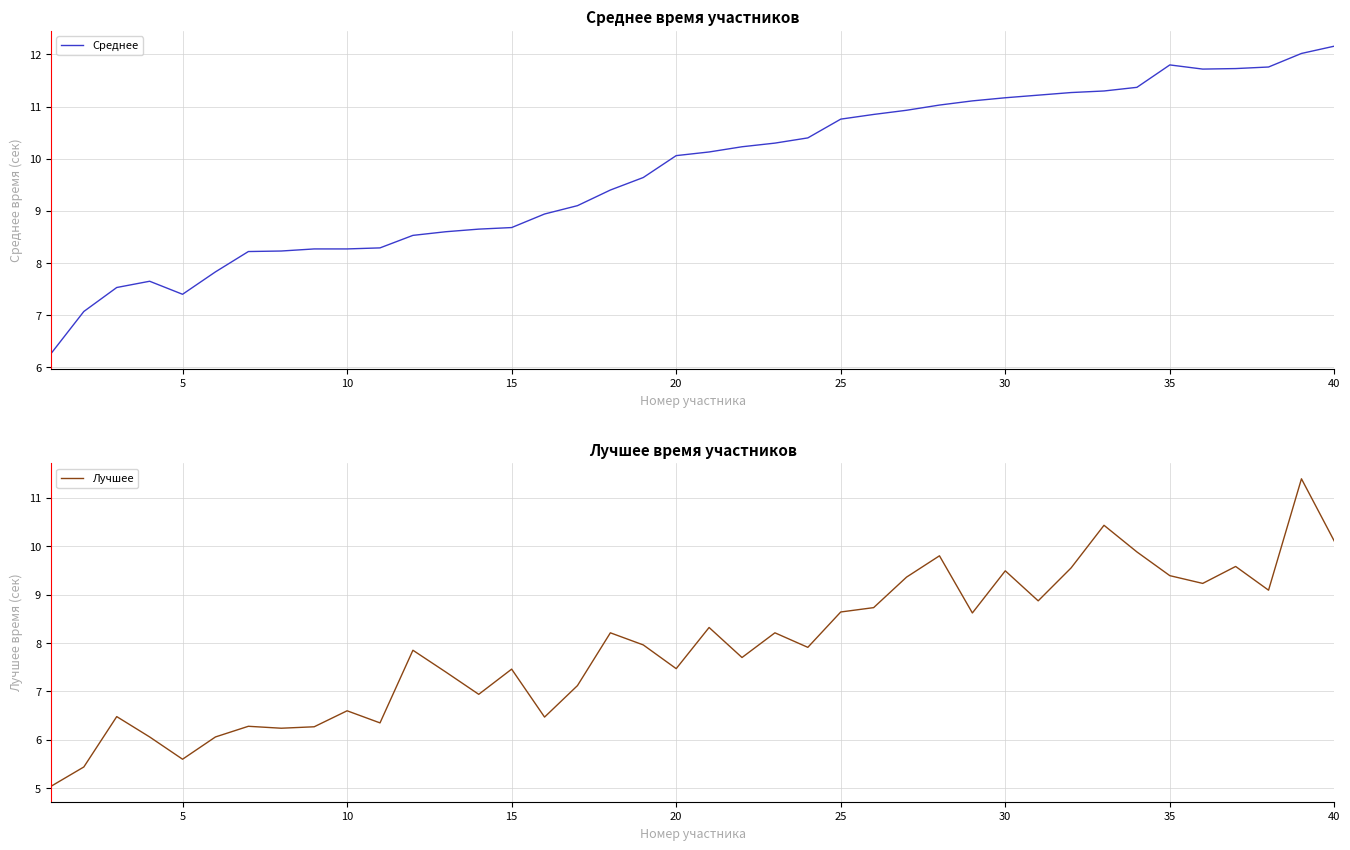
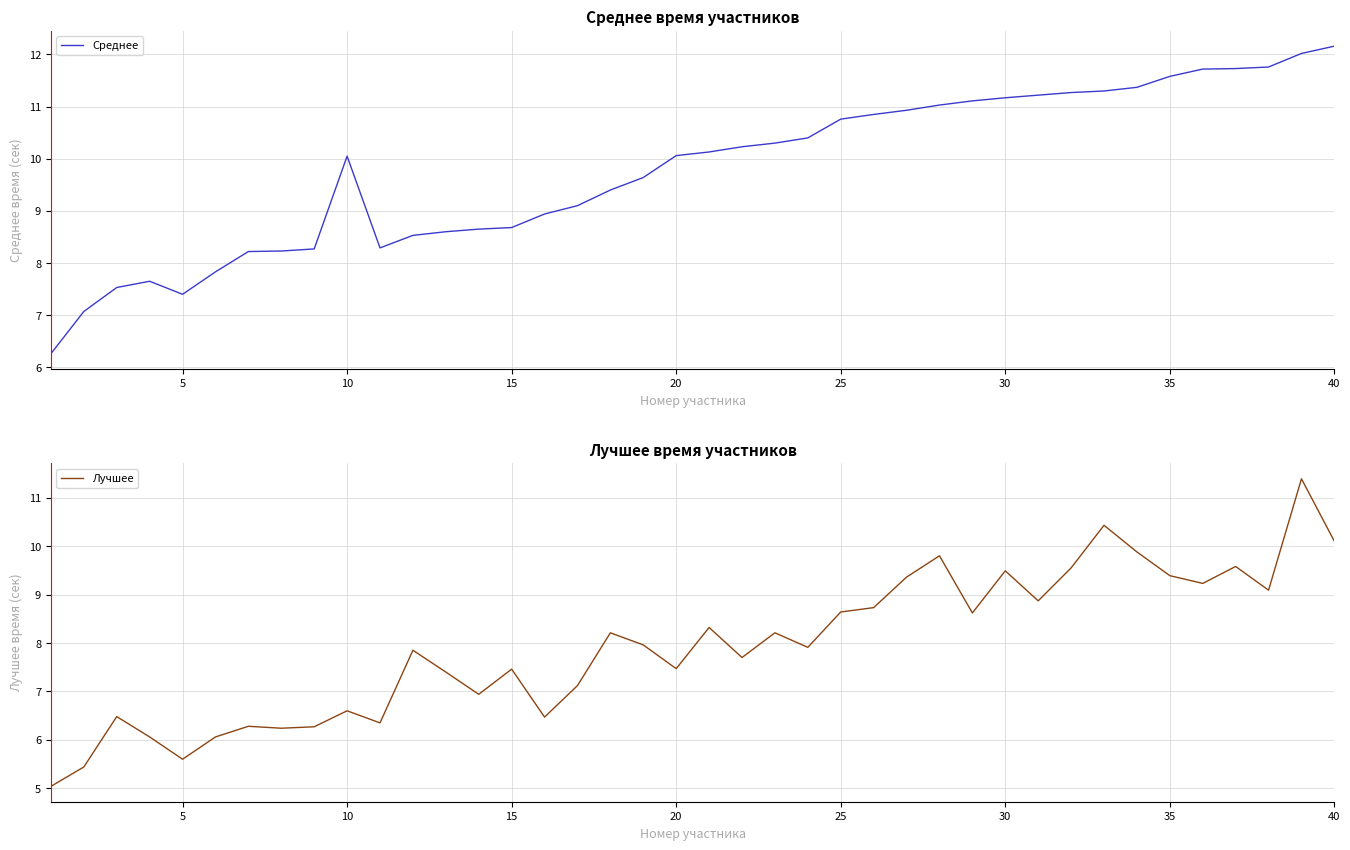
Среднее время участников, 10: 8.3 -> 10.1
Среднее время участников, 35: 11.8 -> 11.6
